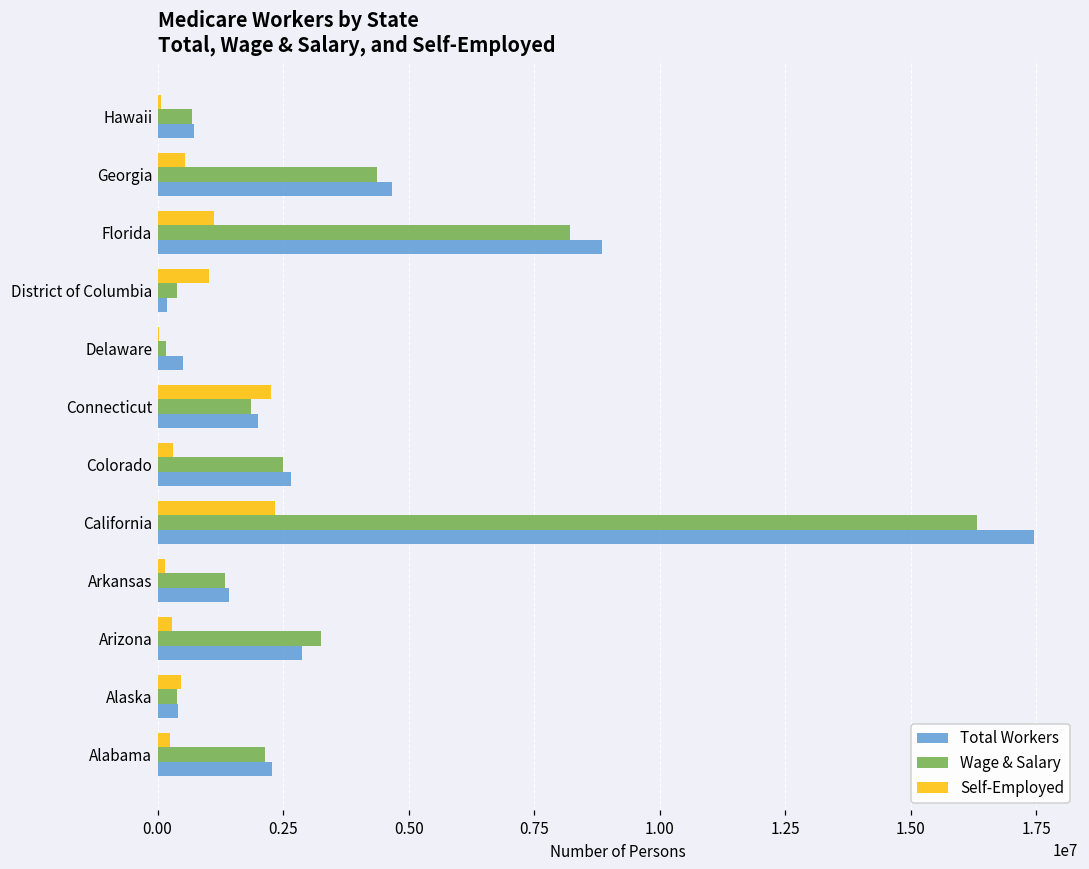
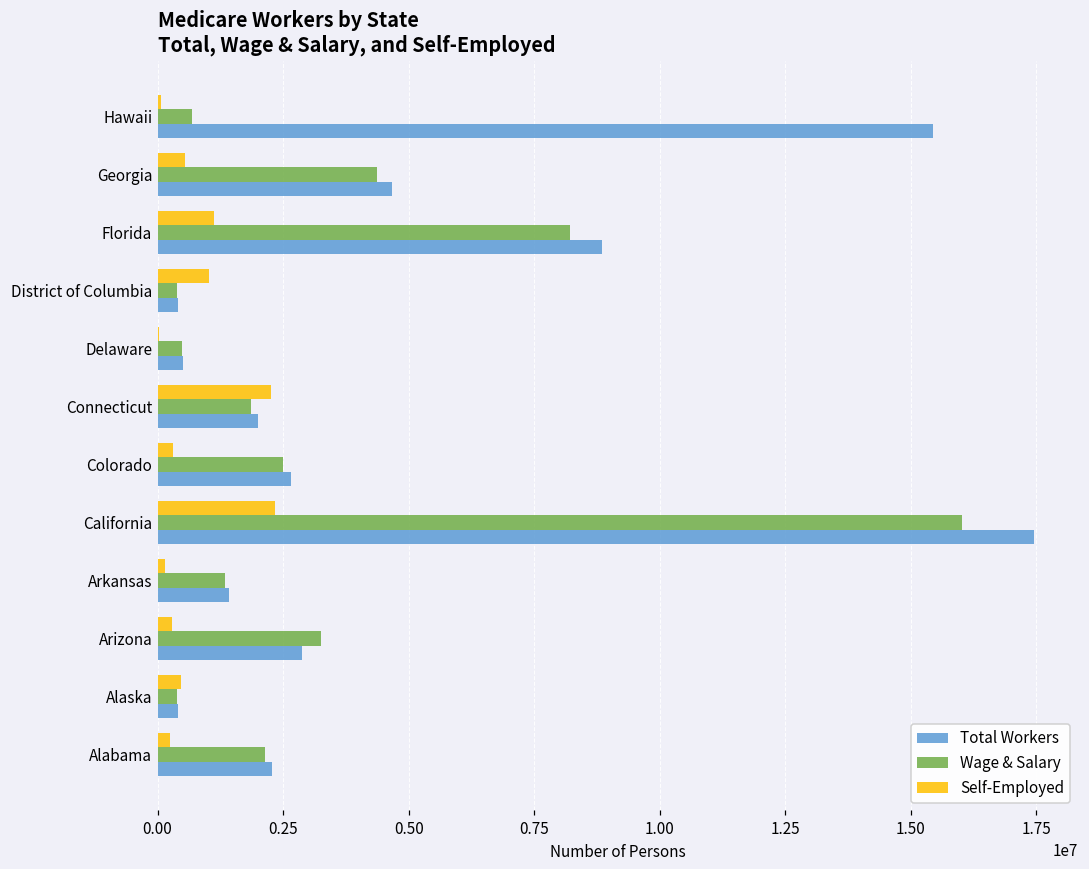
Total Workers, Hawaii: 700000 -> 15400000
Total Workers, District of Columbia: 200000 -> 400000
Wage & Salary, Delaware: 200000 -> 500000
Wage & Salary, California: 16300000 -> 16000000
